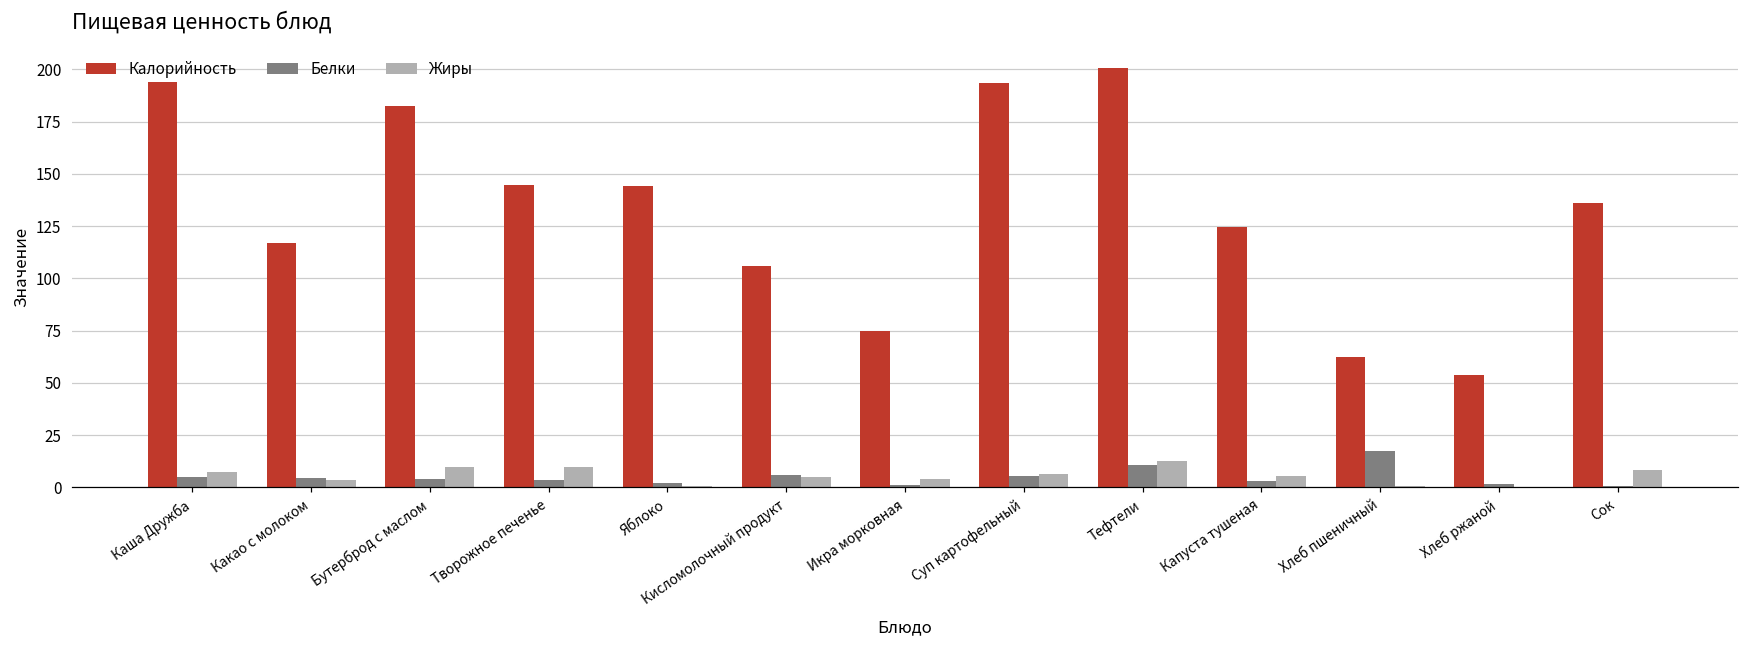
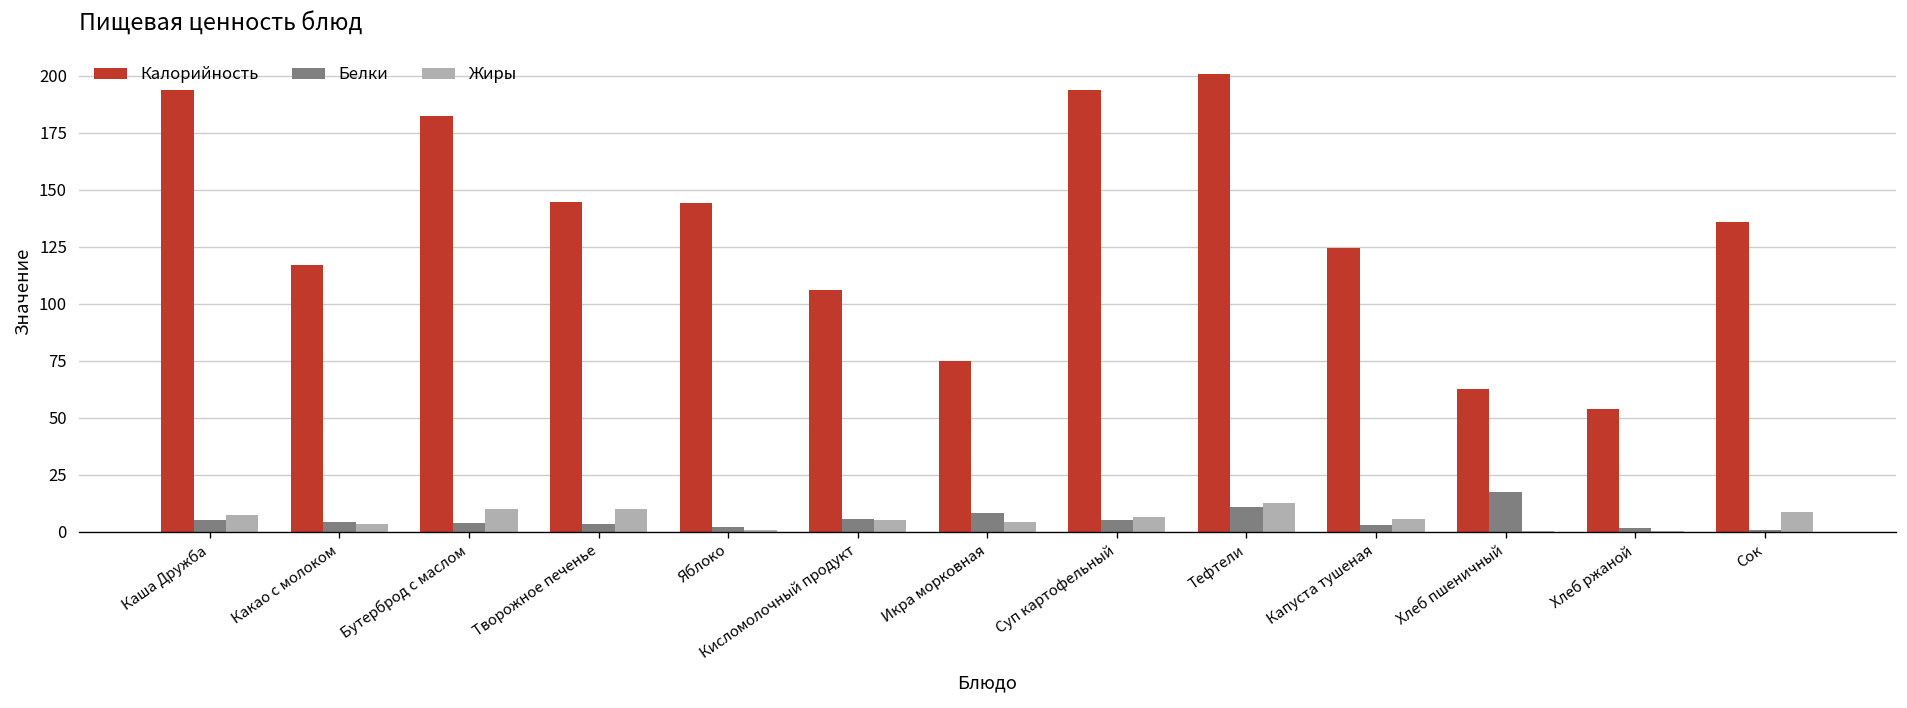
Белки, Икра морковная: 1 -> 8
